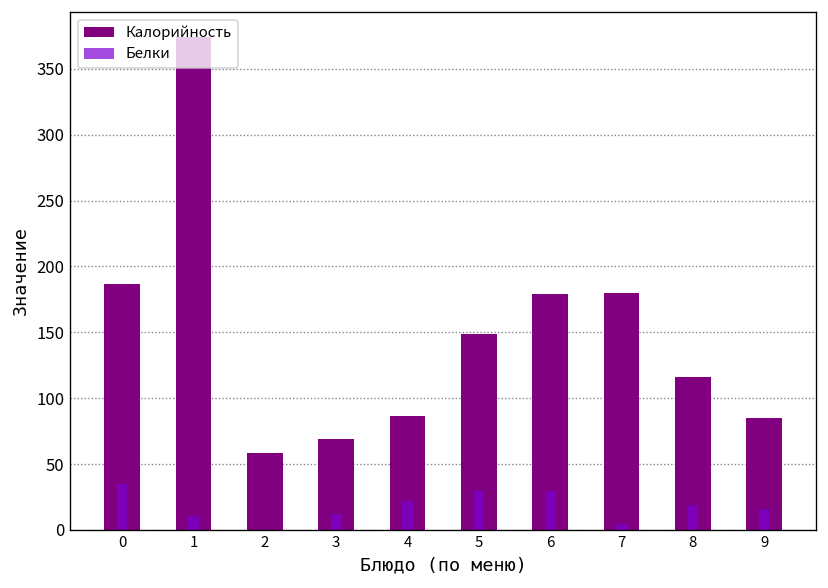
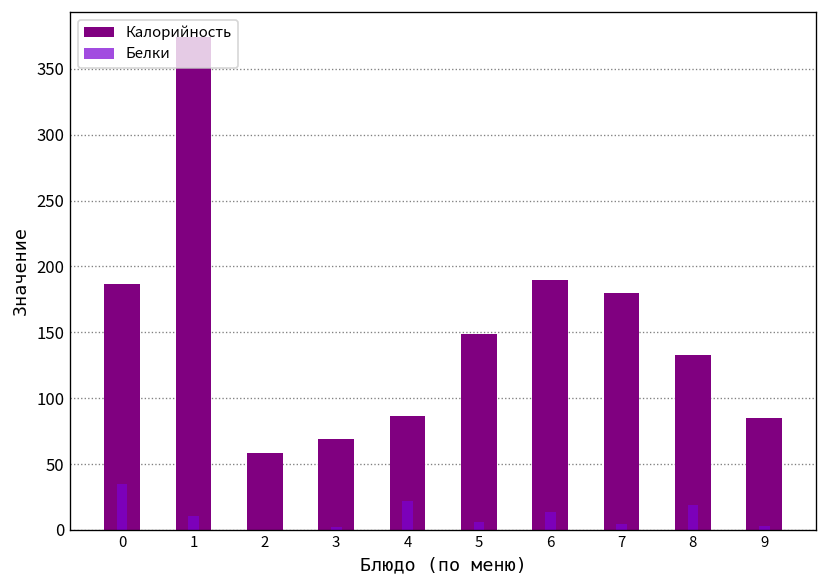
Белки, 3: 12 -> 2
Белки, 5: 29 -> 6
Калорийность, 6: 179 -> 190
Белки, 6: 29 -> 14
Калорийность, 8: 116 -> 133
Белки, 9: 16 -> 3
